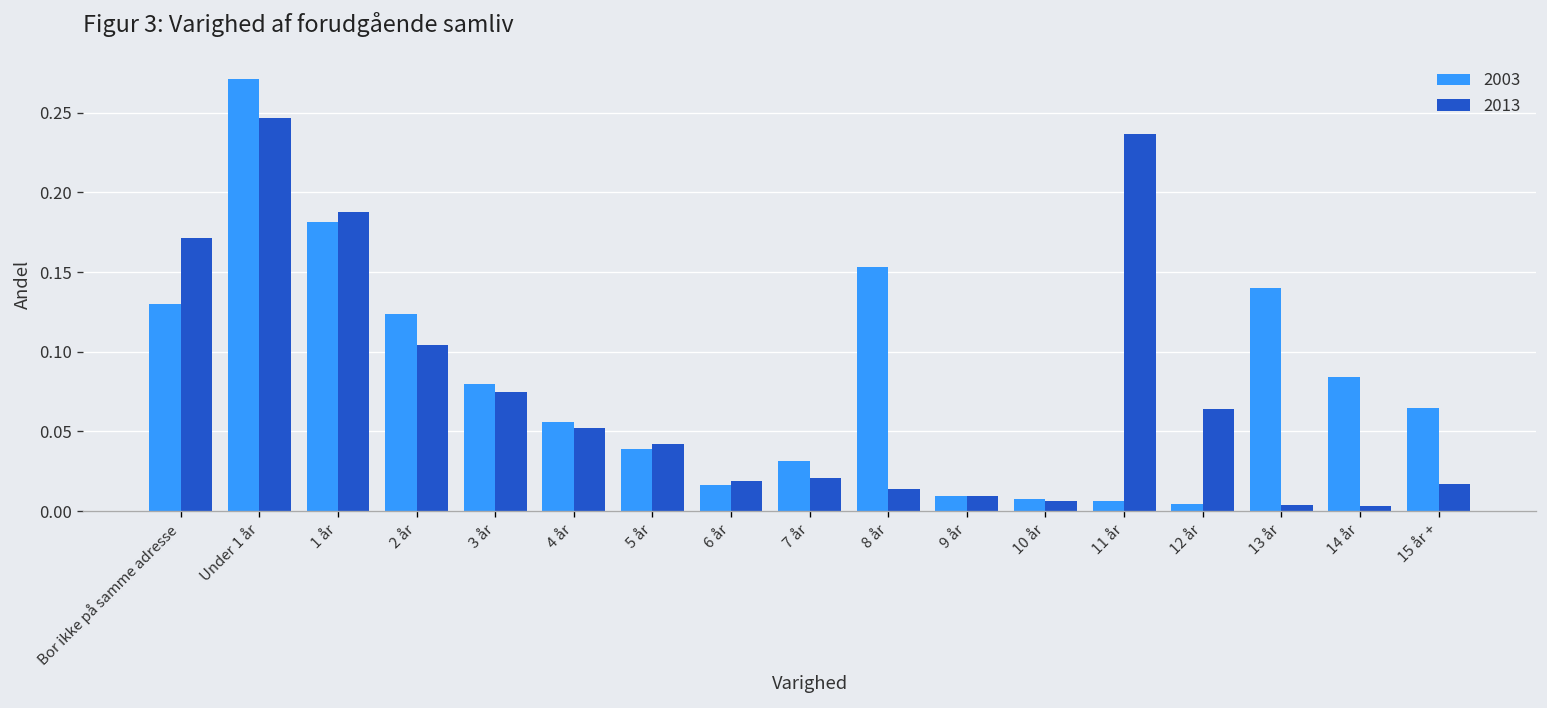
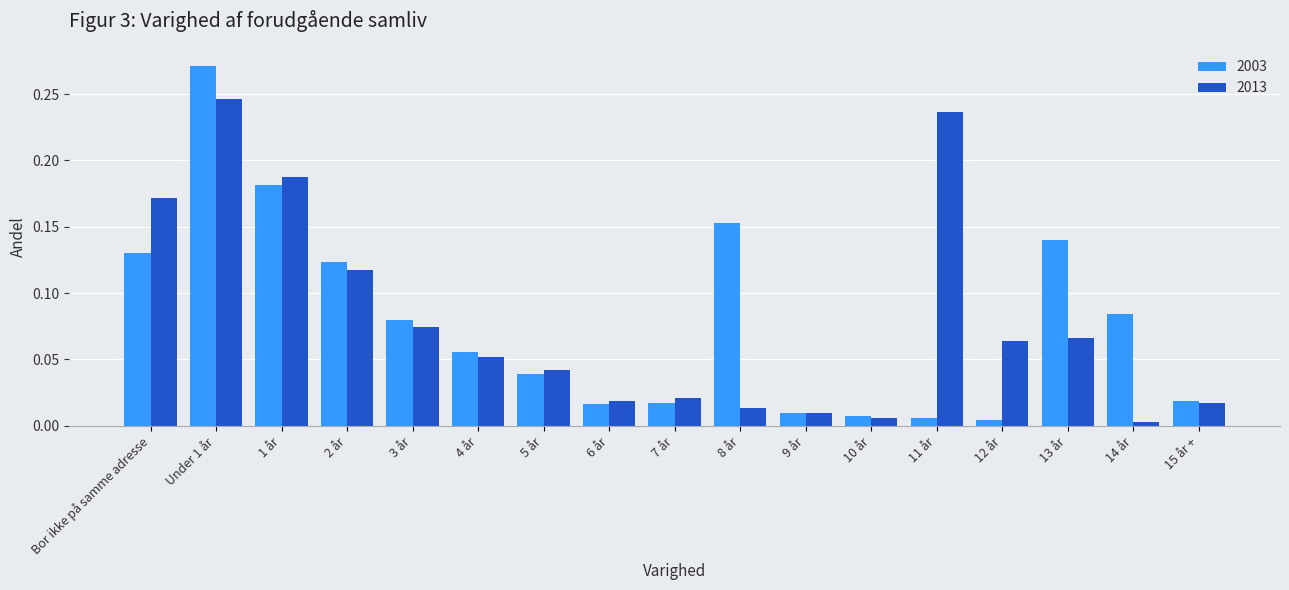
2013, 2 år: 0.104 -> 0.117
2003, 7 år: 0.031 -> 0.018
2013, 13 år: 0.004 -> 0.066
2003, 15 år +: 0.065 -> 0.019
